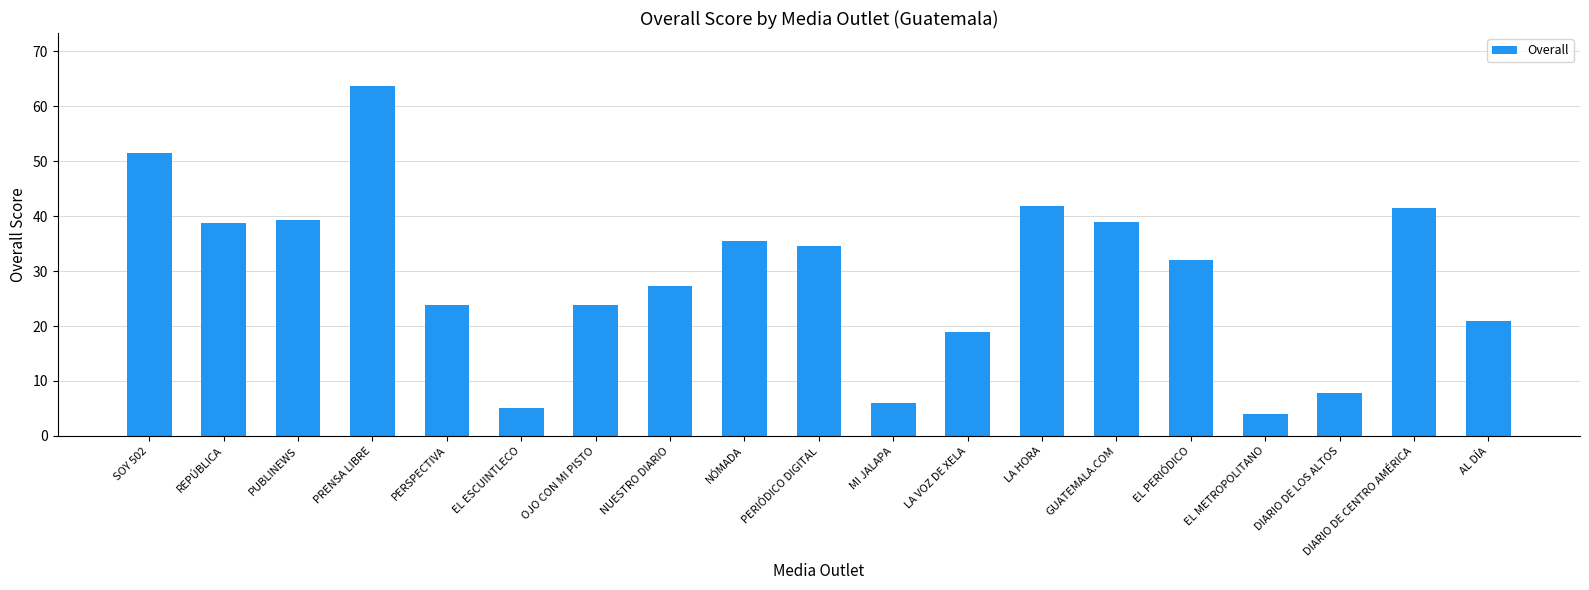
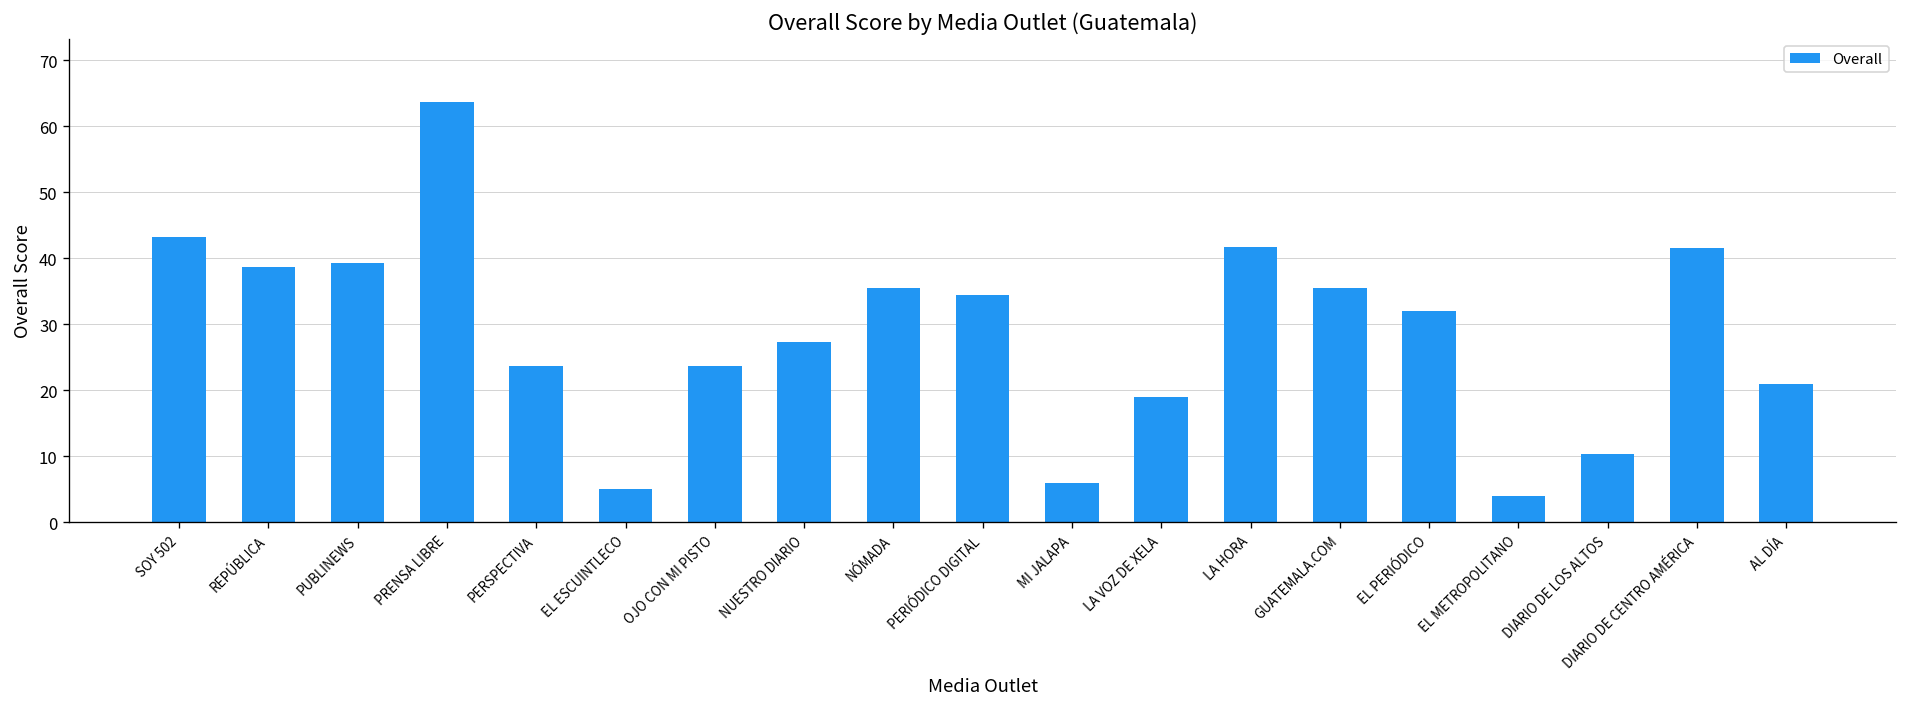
SOY 502: 52 -> 43
GUATEMALA.COM: 39 -> 36
DIARIO DE LOS ALTOS: 8 -> 10
